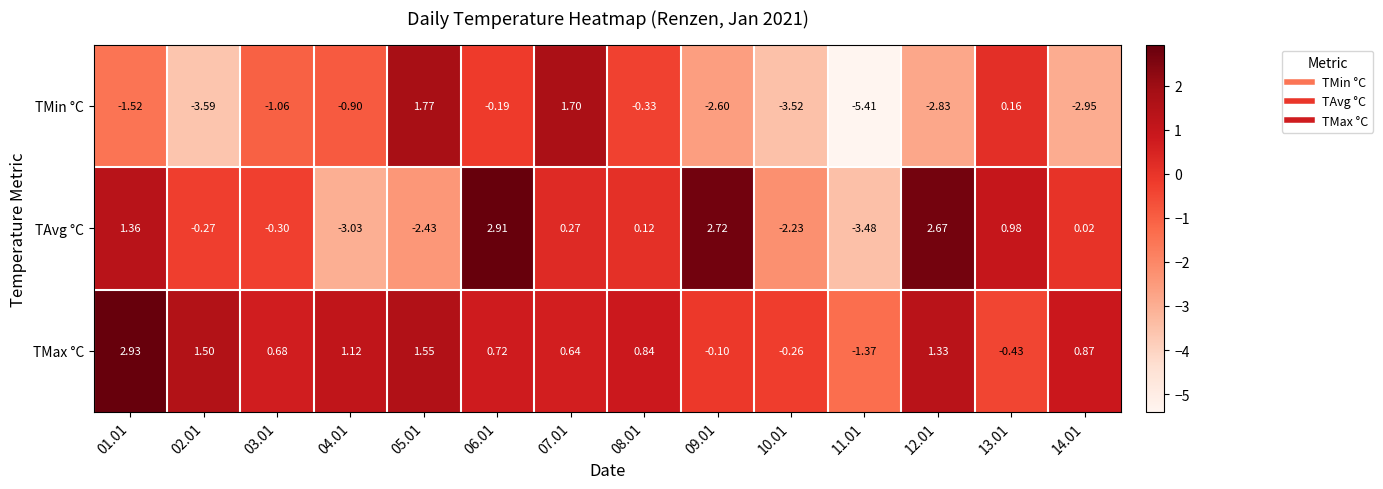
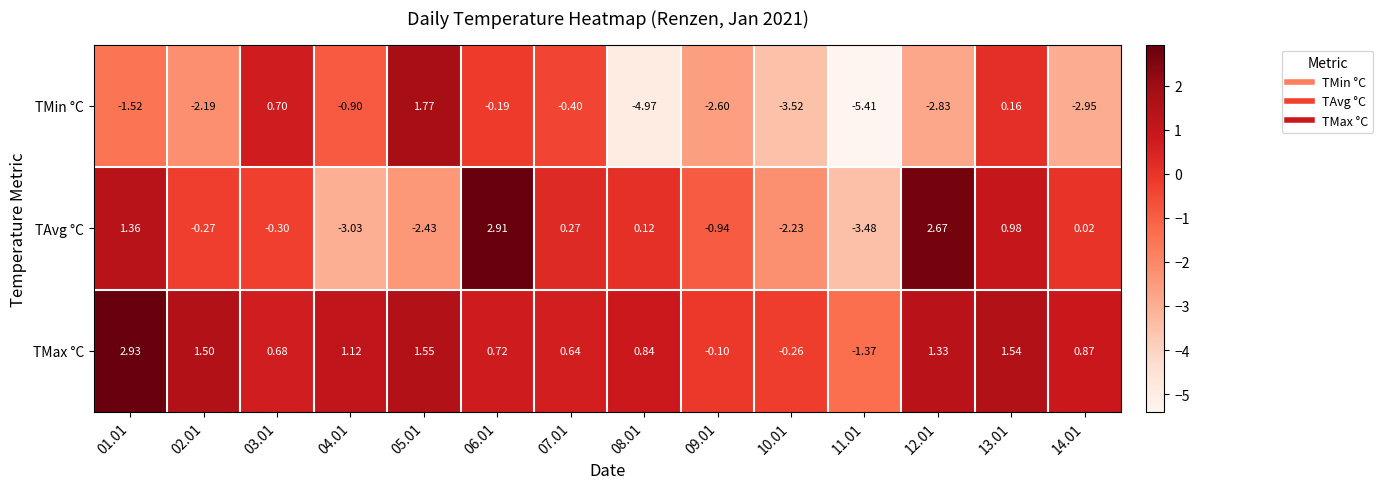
TMin °C, 02.01: -3.59 -> -2.19
TMin °C, 03.01: -1.06 -> 0.70
TMin °C, 07.01: 1.70 -> -0.40
TMin °C, 08.01: -0.33 -> -4.97
TAvg °C, 09.01: 2.72 -> -0.94
TMax °C, 13.01: -0.43 -> 1.54
